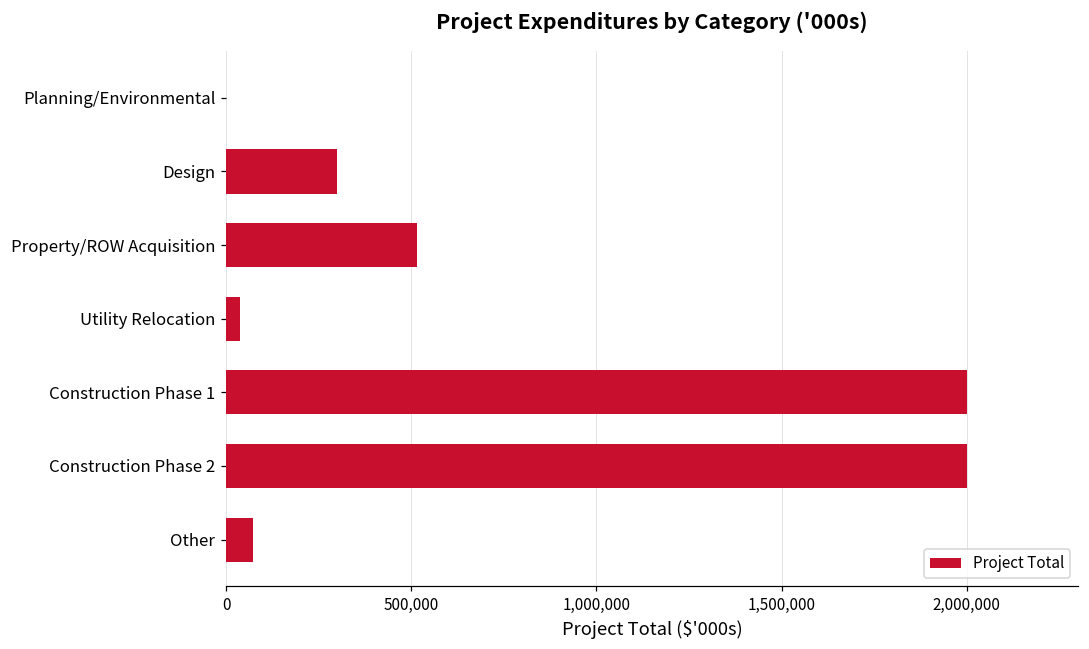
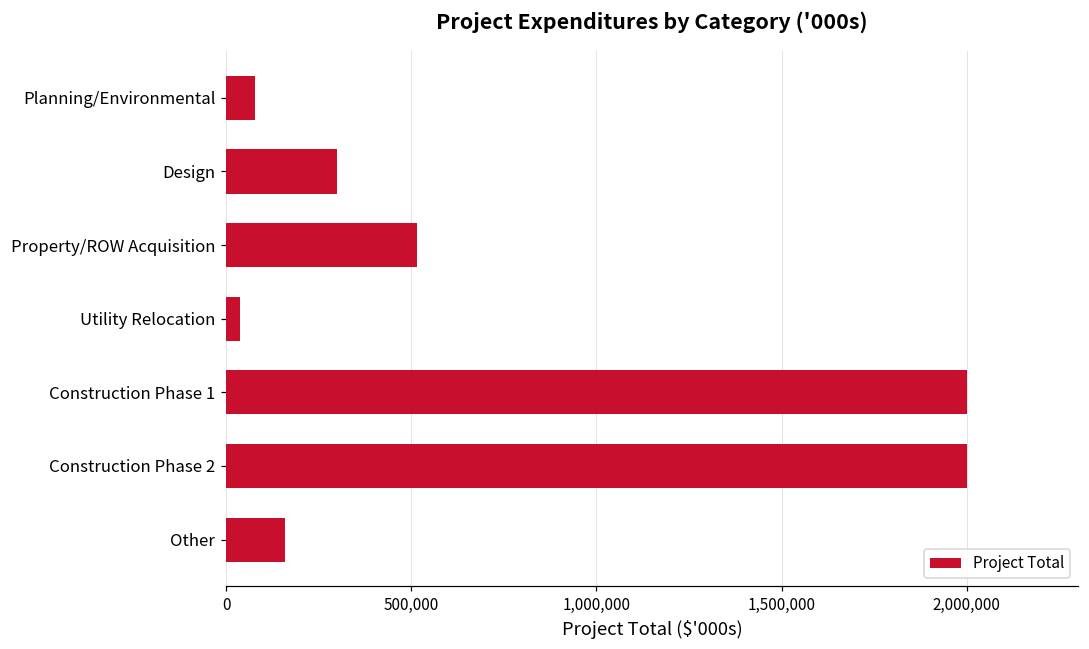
Planning/Environmental: 0 -> 80,000
Other: 70,000 -> 160,000
